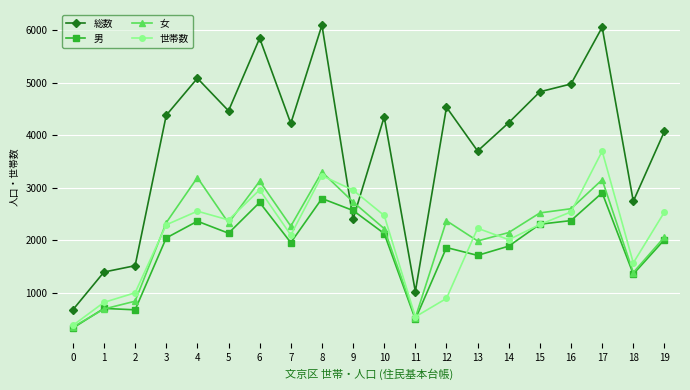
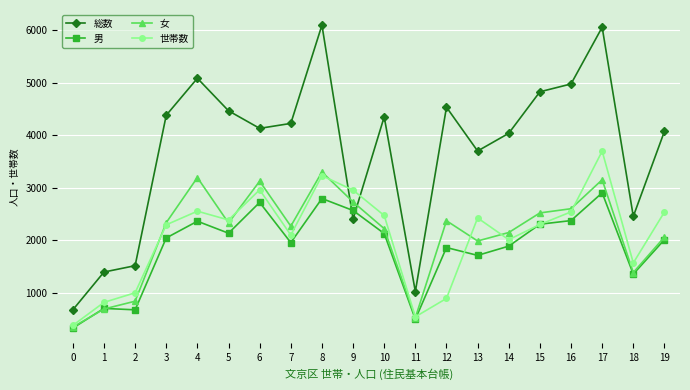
総数, 6: 5800 -> 4100
世帯数, 13: 2200 -> 2400
総数, 14: 4200 -> 4000
総数, 18: 2700 -> 2500
